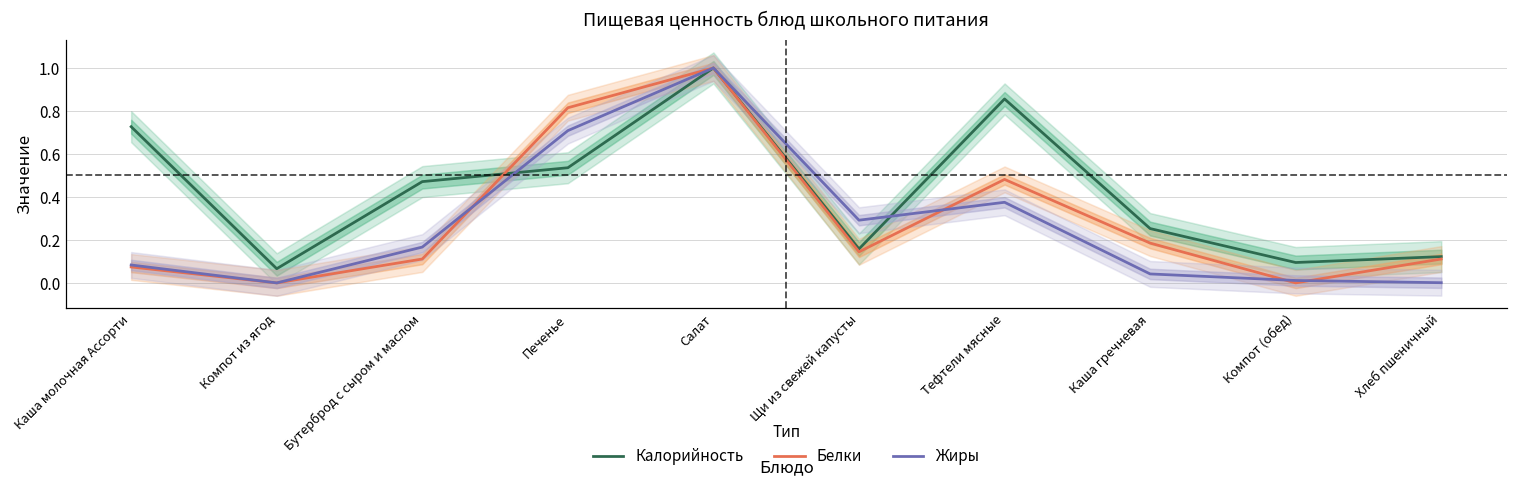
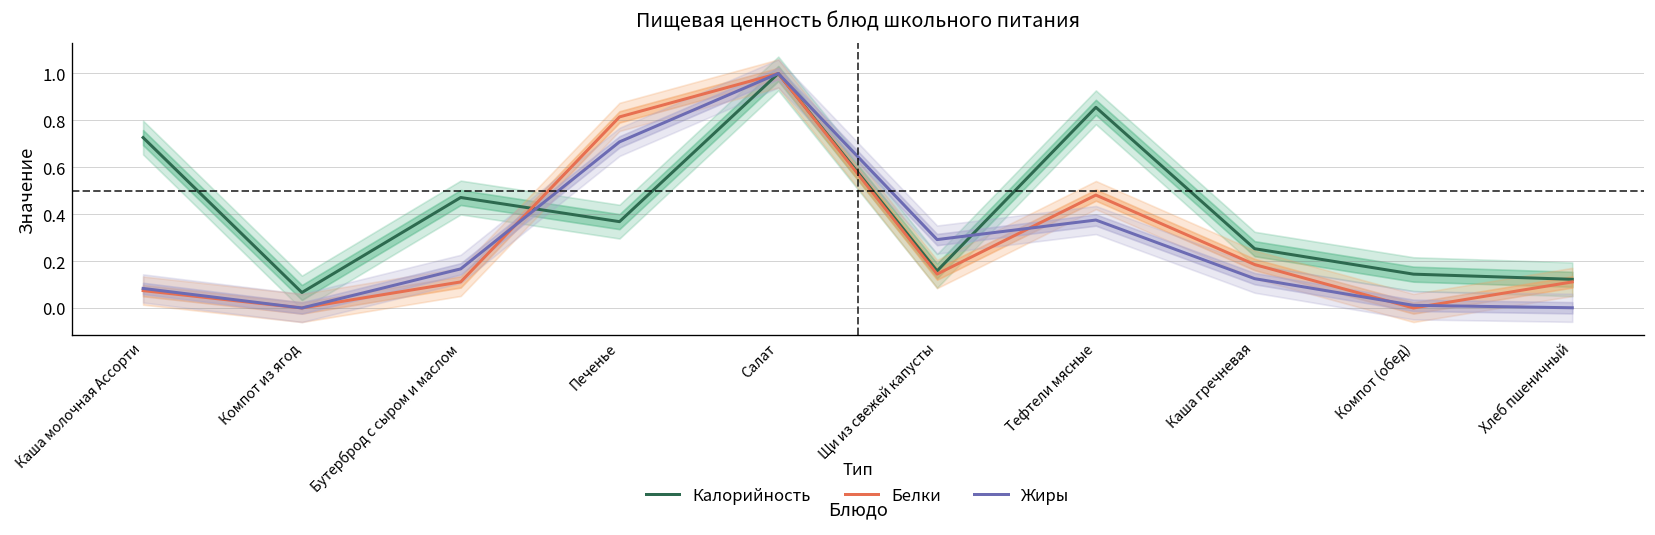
Калорийность, Печенье: 0.54 -> 0.37
Жиры, Каша гречневая: 0.04 -> 0.13
Калорийность, Компот (обед): 0.09 -> 0.14
